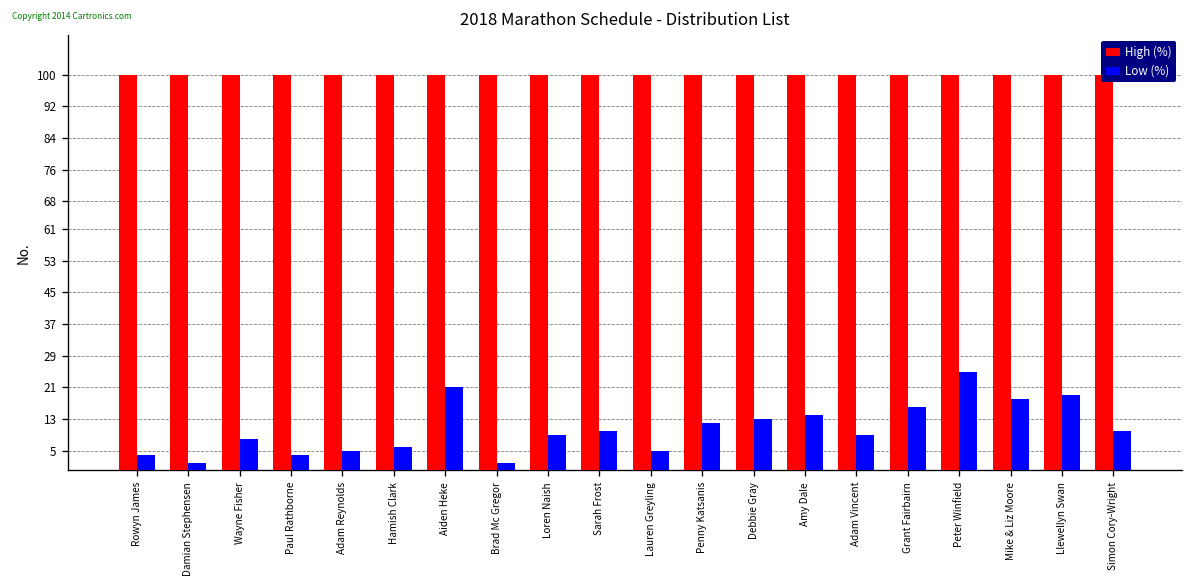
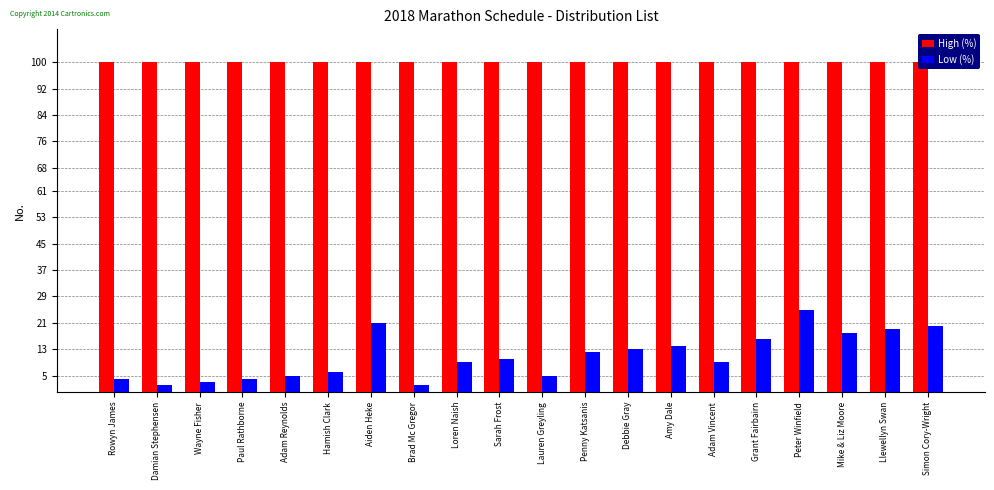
Low (%), Wayne Fisher: 8 -> 3
Low (%), Simon Cory-Wright: 10 -> 20
